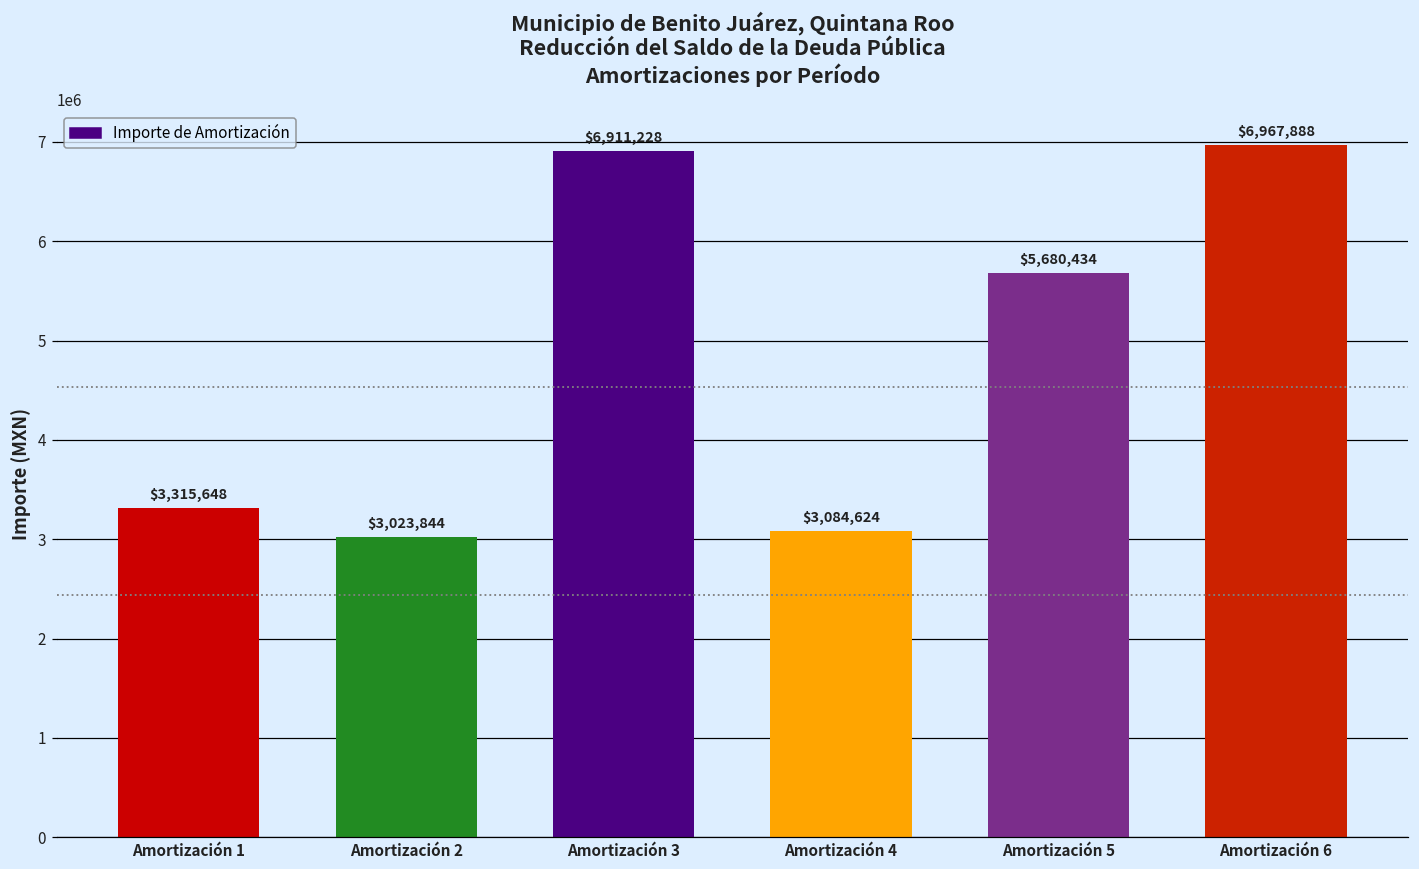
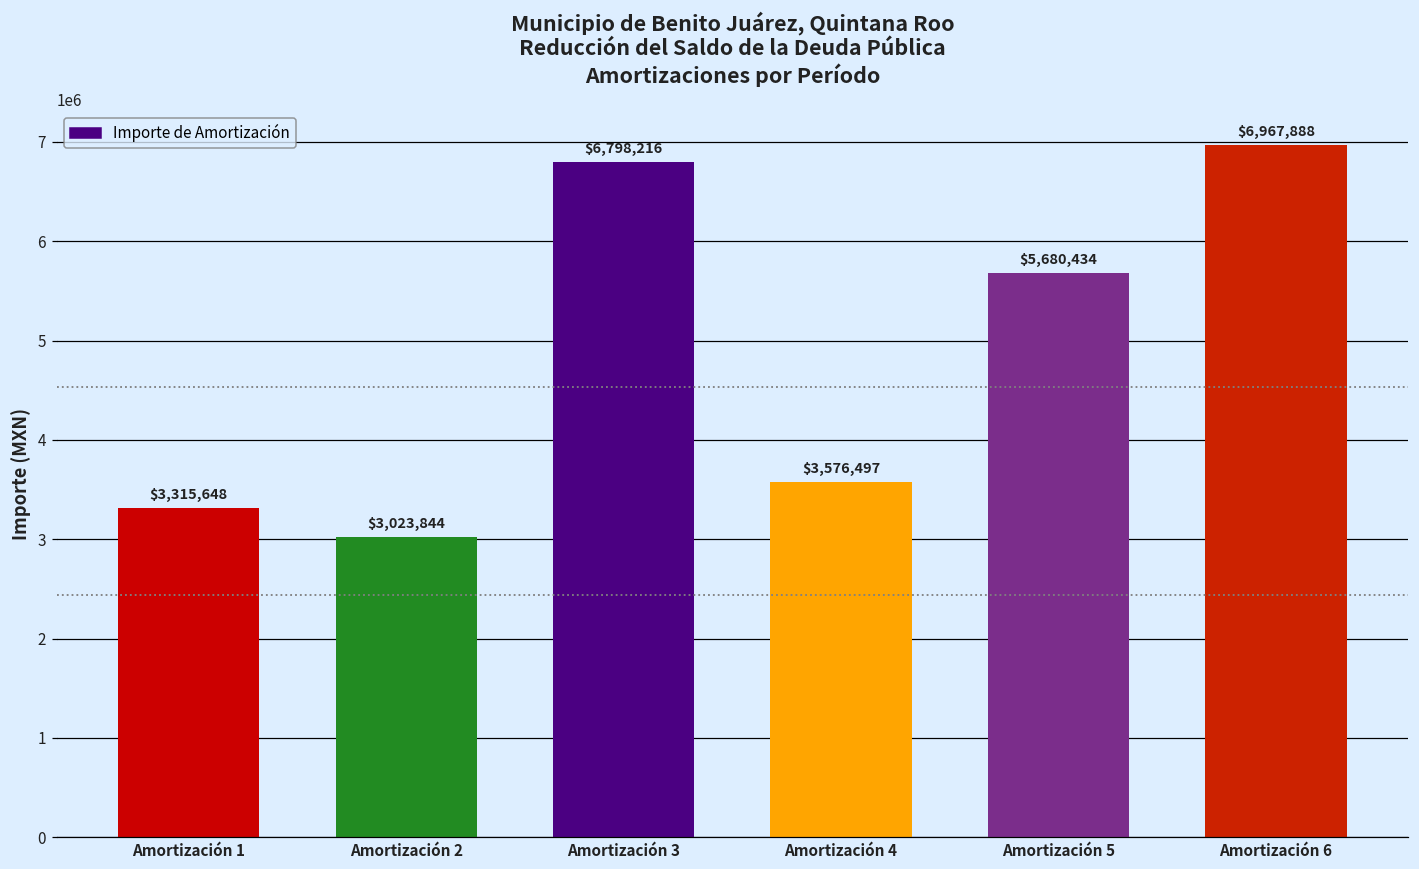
Amortización 3: $6,911,228 -> $6,798,216
Amortización 4: $3,084,624 -> $3,576,497
